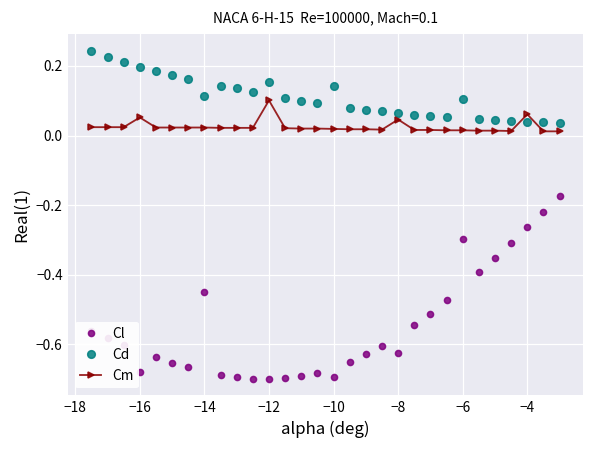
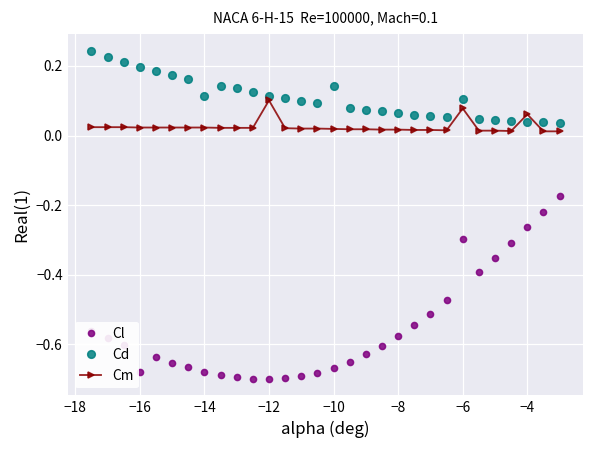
Cm, −16: 0.05 -> 0.02
Cl, −14: -0.45 -> -0.68
Cd, −12: 0.15 -> 0.11
Cl, −10: -0.70 -> -0.67
Cl, −8: -0.63 -> -0.58
Cm, −8: 0.05 -> 0.02
Cm, −6: 0.02 -> 0.08
